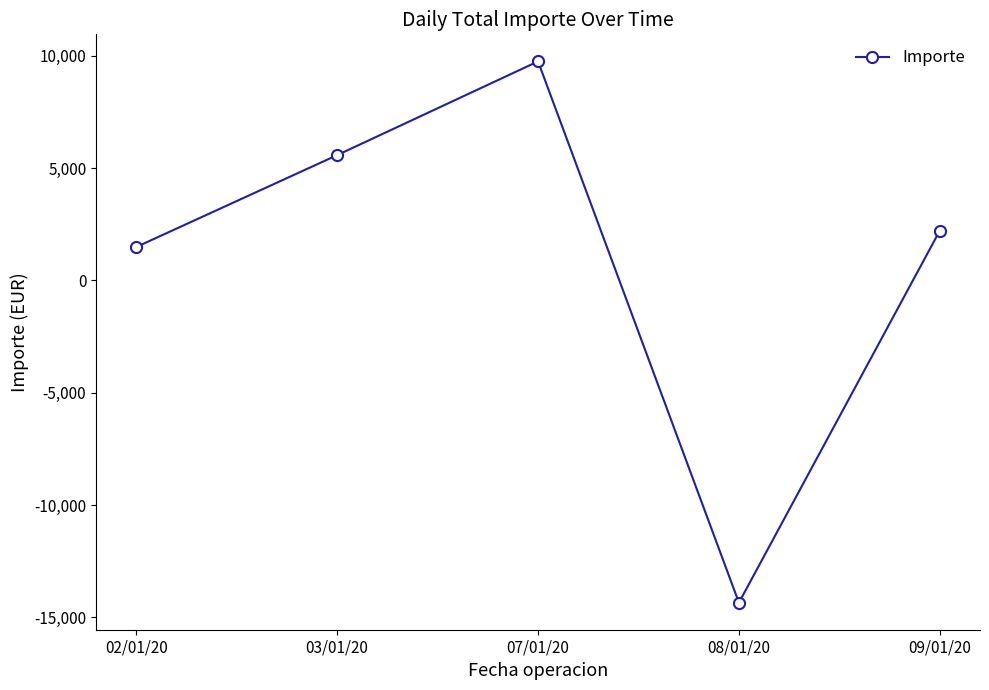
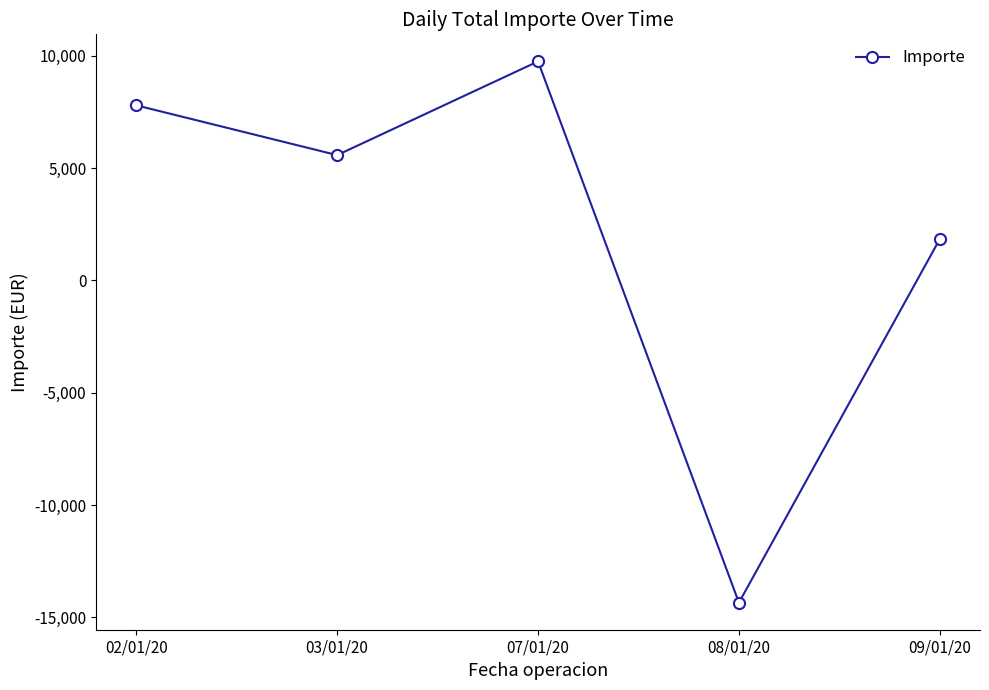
02/01/20: 1,500 -> 7,800
09/01/20: 2,200 -> 1,800
